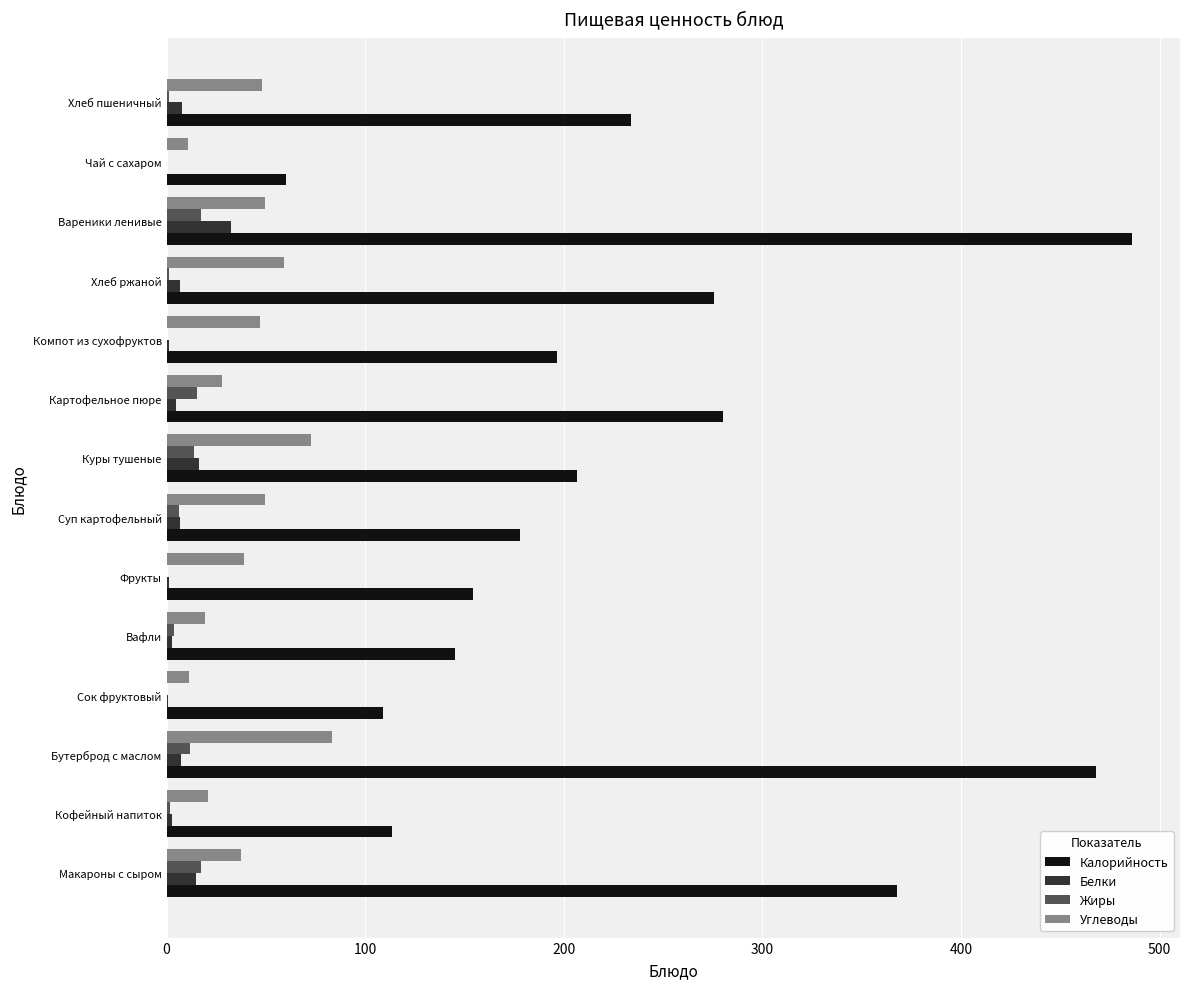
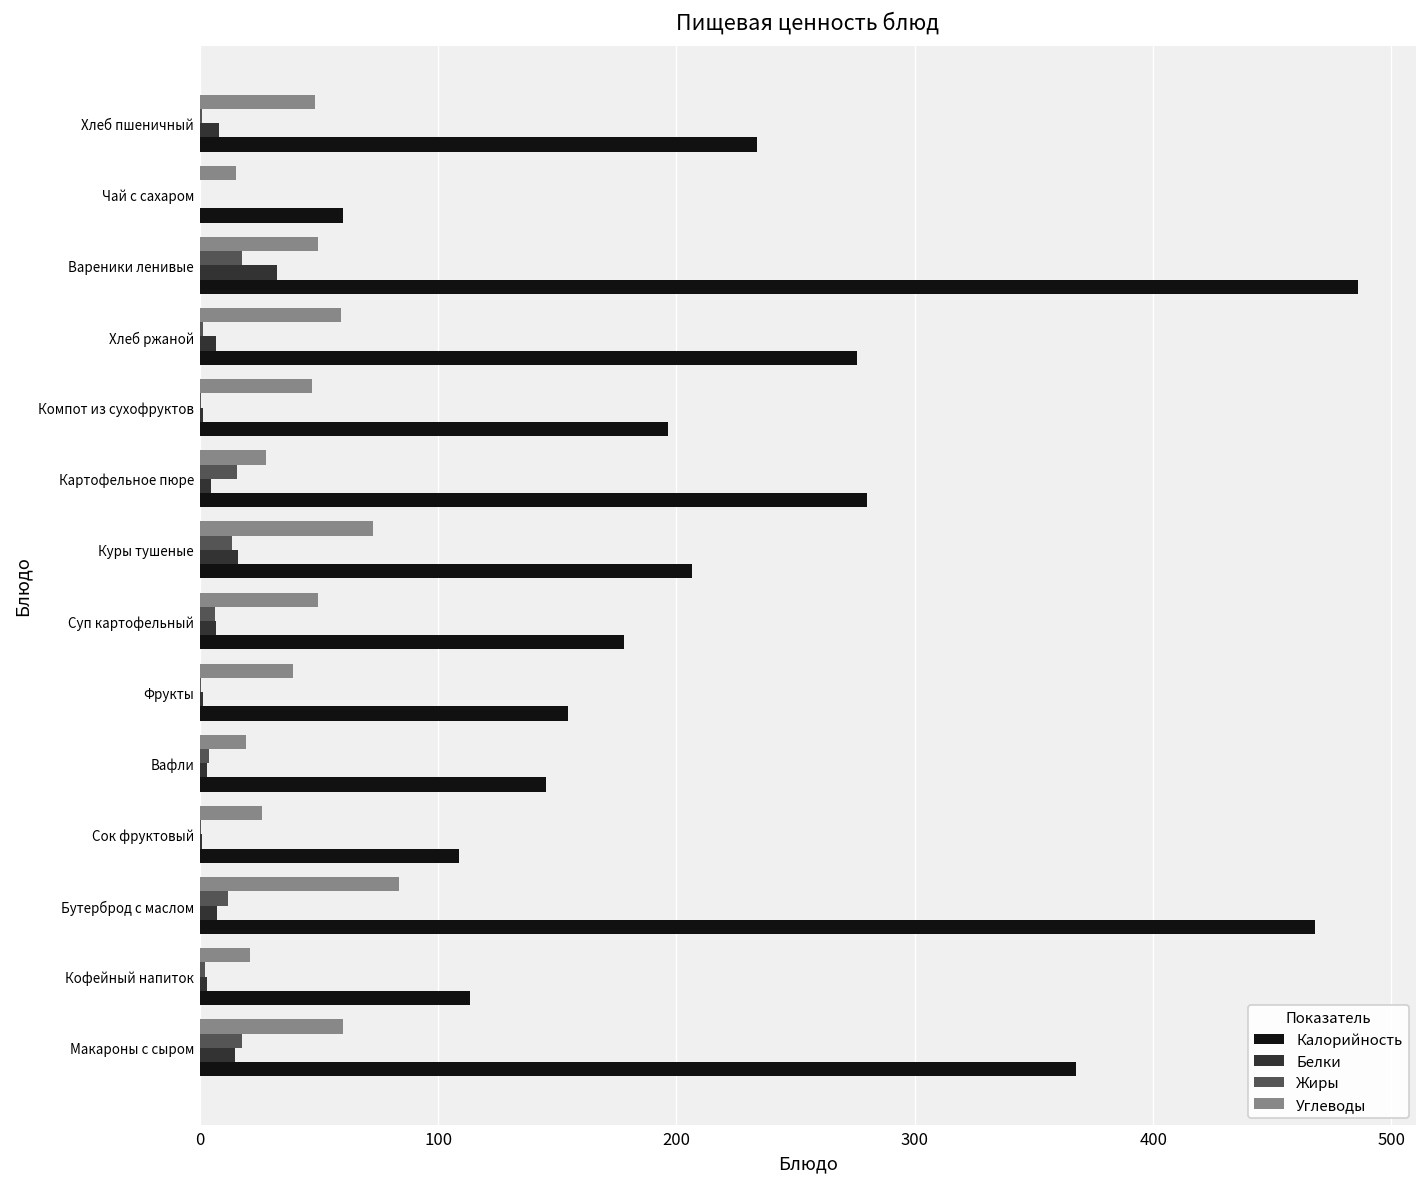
Углеводы, Чай с сахаром: 11 -> 15
Углеводы, Сок фруктовый: 11 -> 26
Углеводы, Макароны с сыром: 38 -> 60
